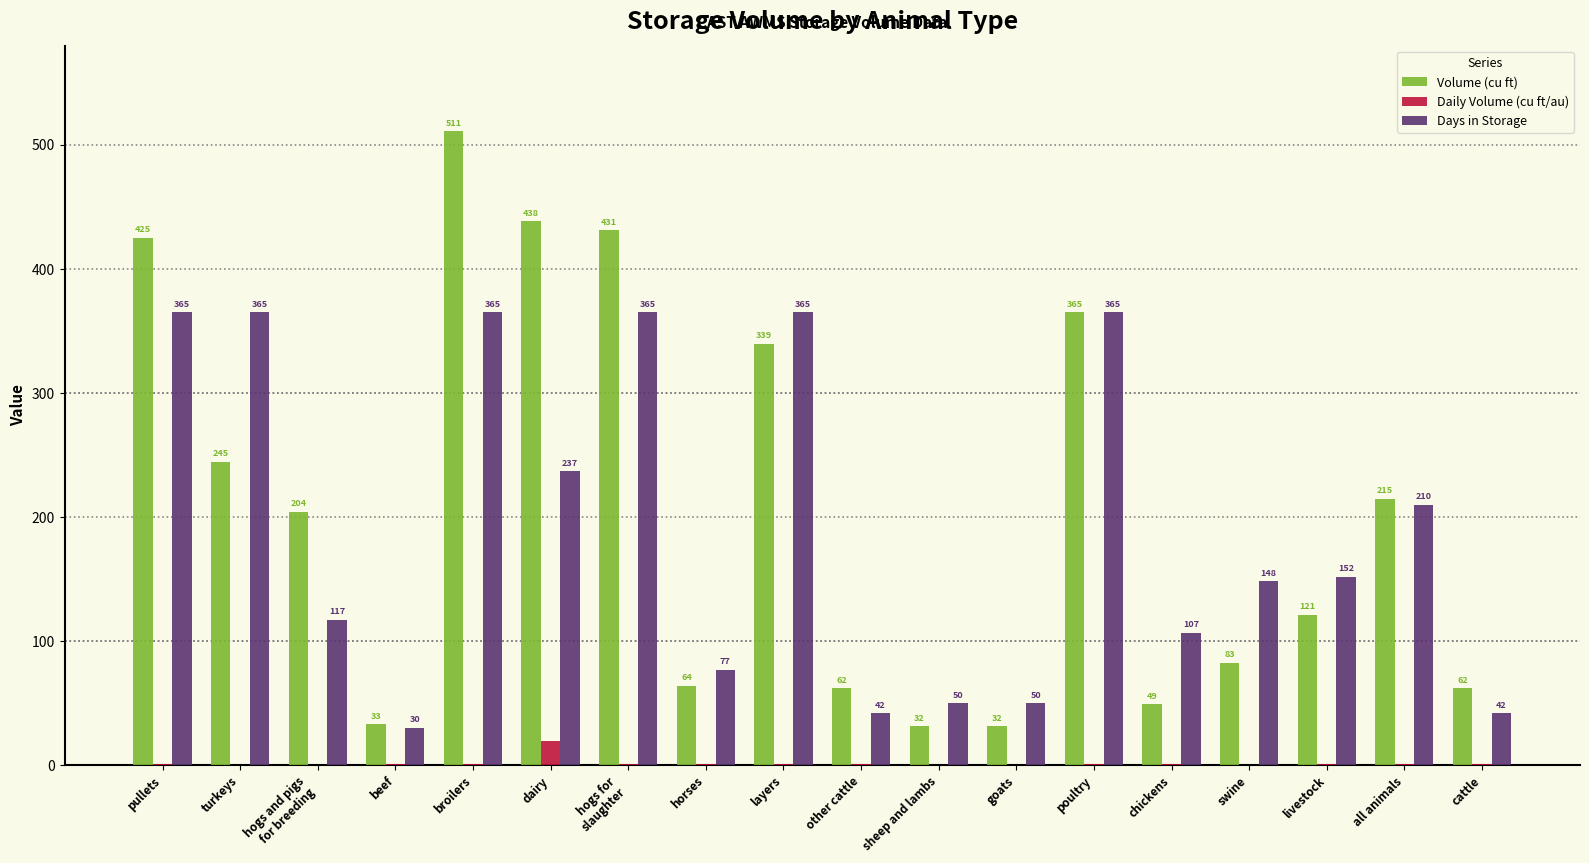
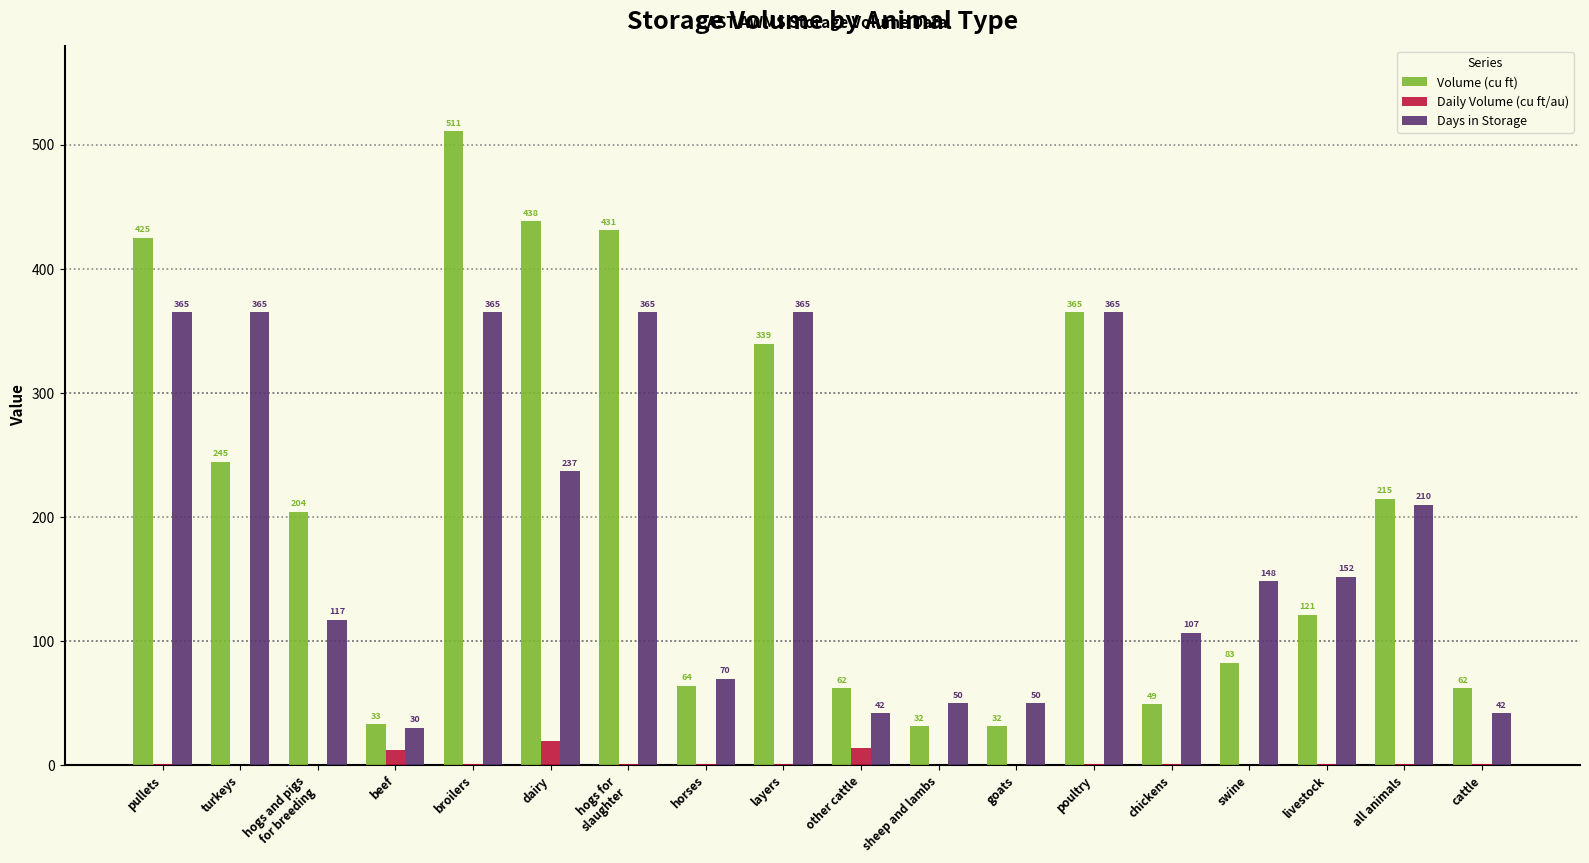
Daily Volume (cu ft/au), beef: 1 -> 13
Days in Storage, horses: 77 -> 70
Daily Volume (cu ft/au), other cattle: 1 -> 14
